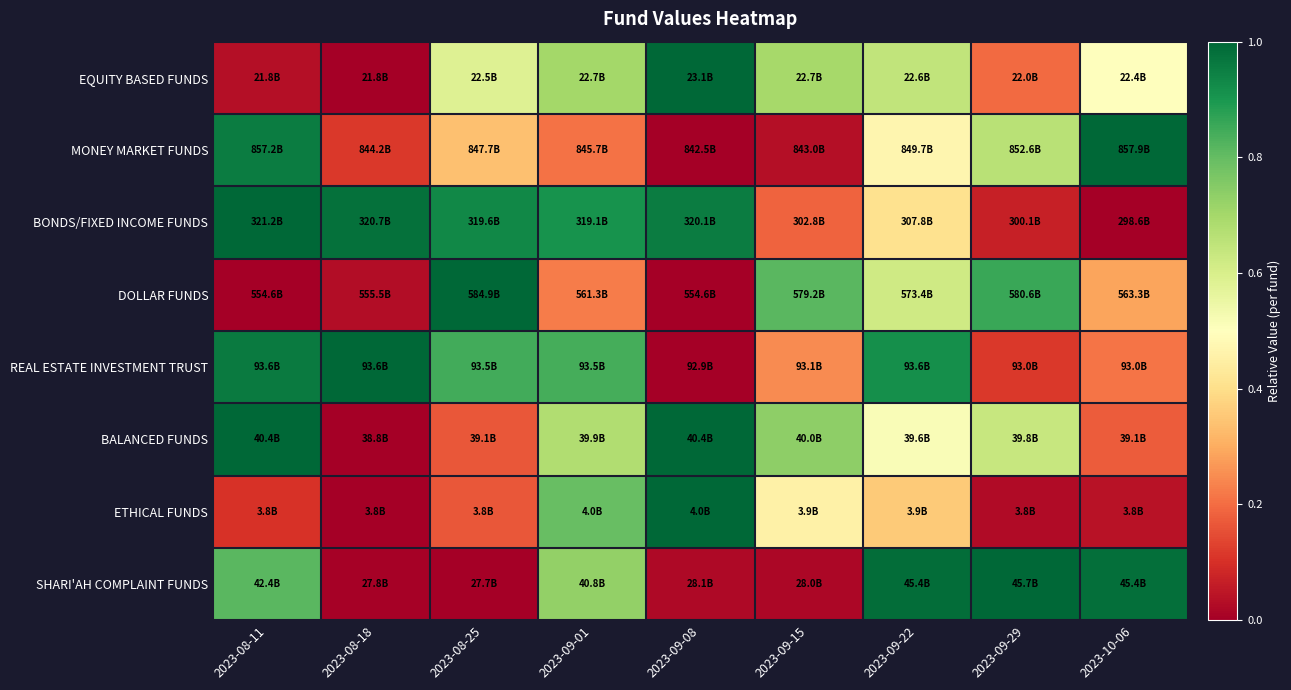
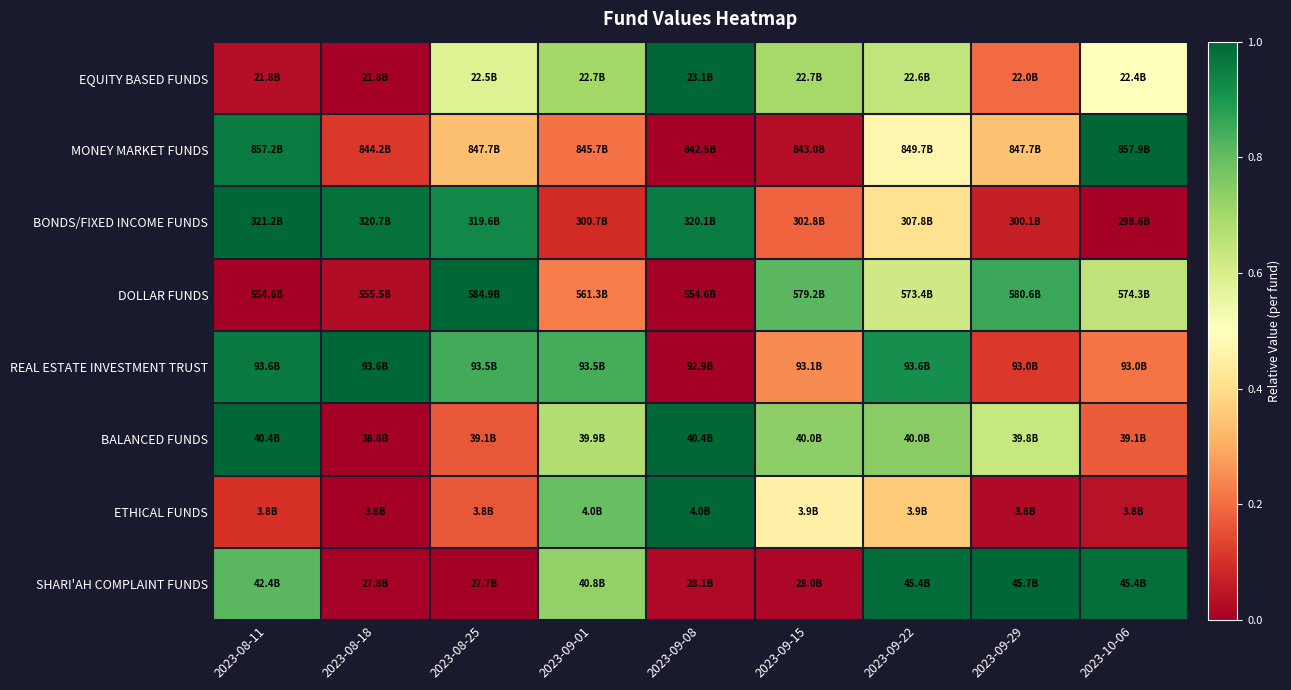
MONEY MARKET FUNDS, 2023-09-29: 852.6B -> 847.7B
BONDS/FIXED INCOME FUNDS, 2023-09-01: 319.1B -> 300.7B
DOLLAR FUNDS, 2023-10-06: 563.3B -> 574.3B
BALANCED FUNDS, 2023-09-22: 39.6B -> 40.0B
